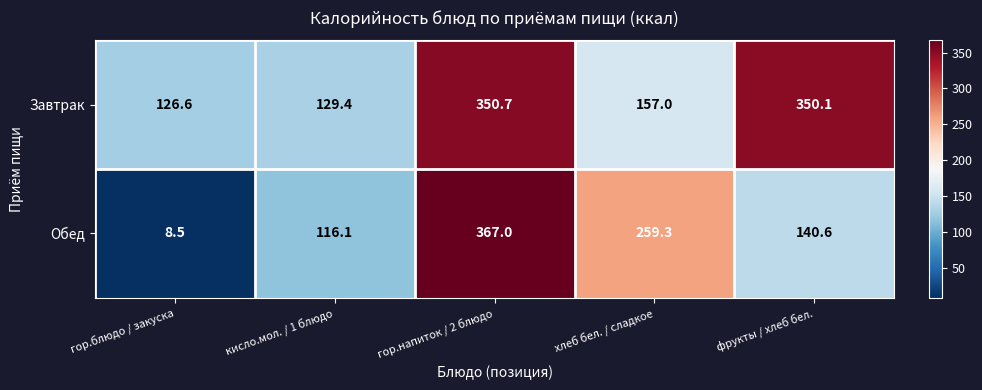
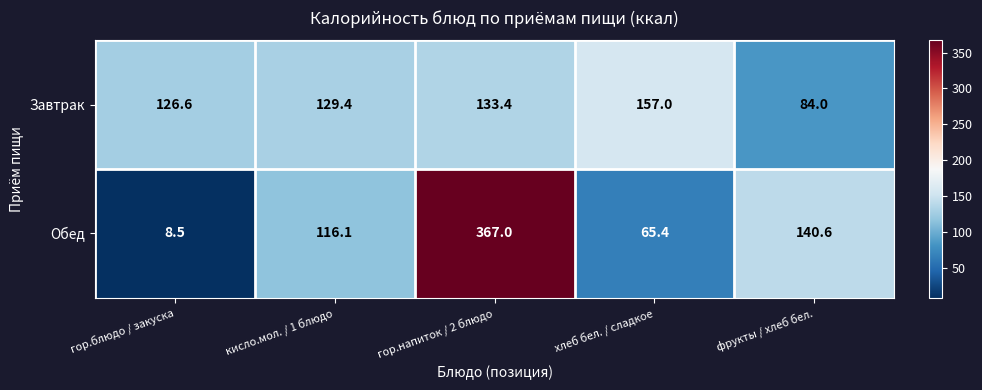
Завтрак, гор.напиток / 2 блюдо: 350.7 -> 133.4
Завтрак, фрукты / хлеб бел.: 350.1 -> 84.0
Обед, хлеб бел. / сладкое: 259.3 -> 65.4
